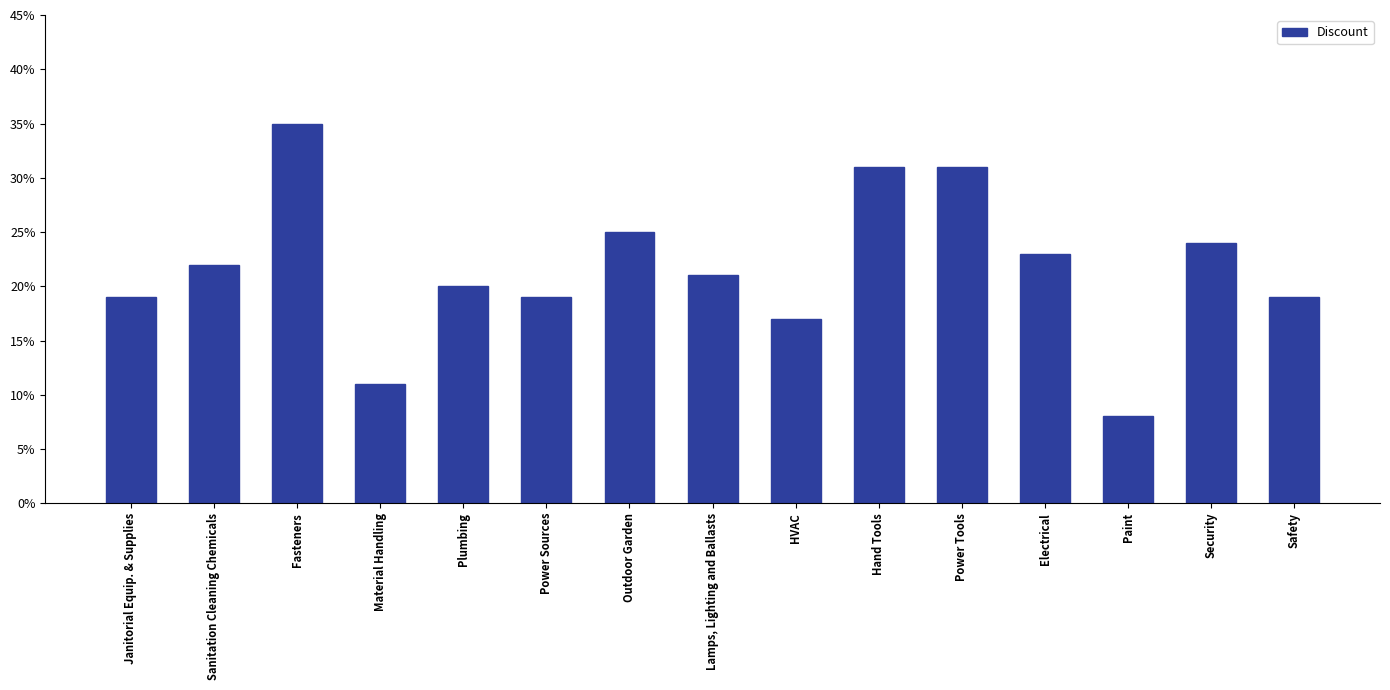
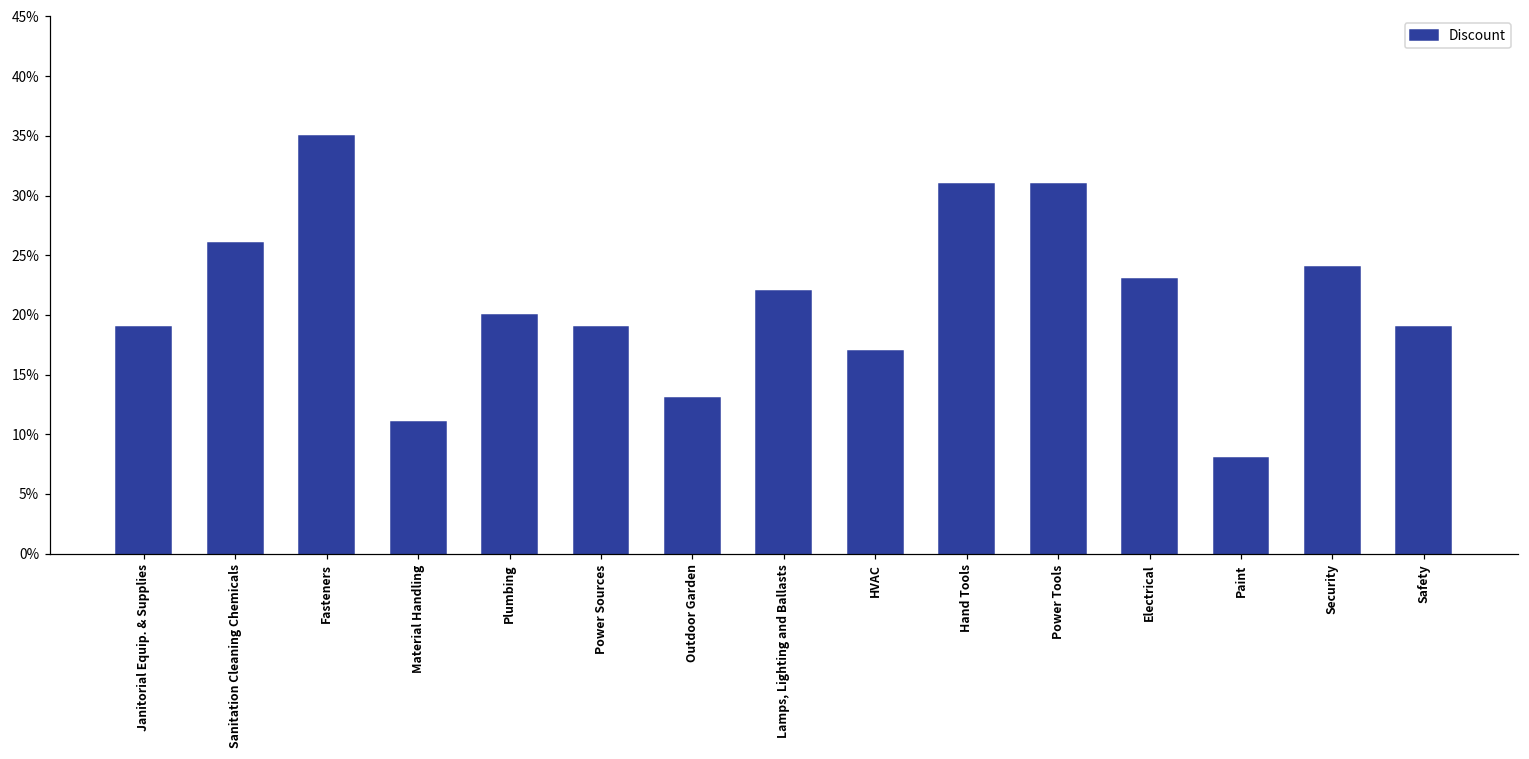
Sanitation Cleaning Chemicals: 22.0% -> 26.0%
Outdoor Garden: 25.0% -> 13.0%
Lamps, Lighting and Ballasts: 21.0% -> 22.0%
